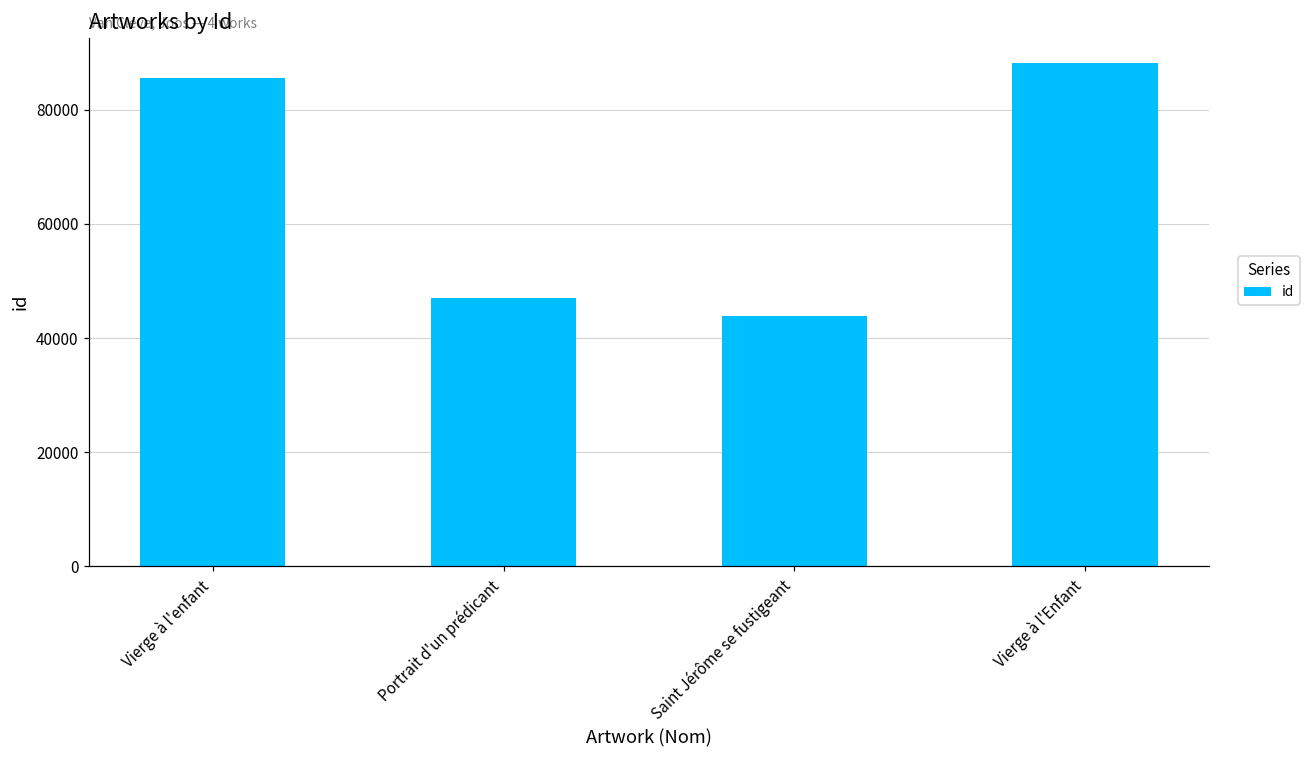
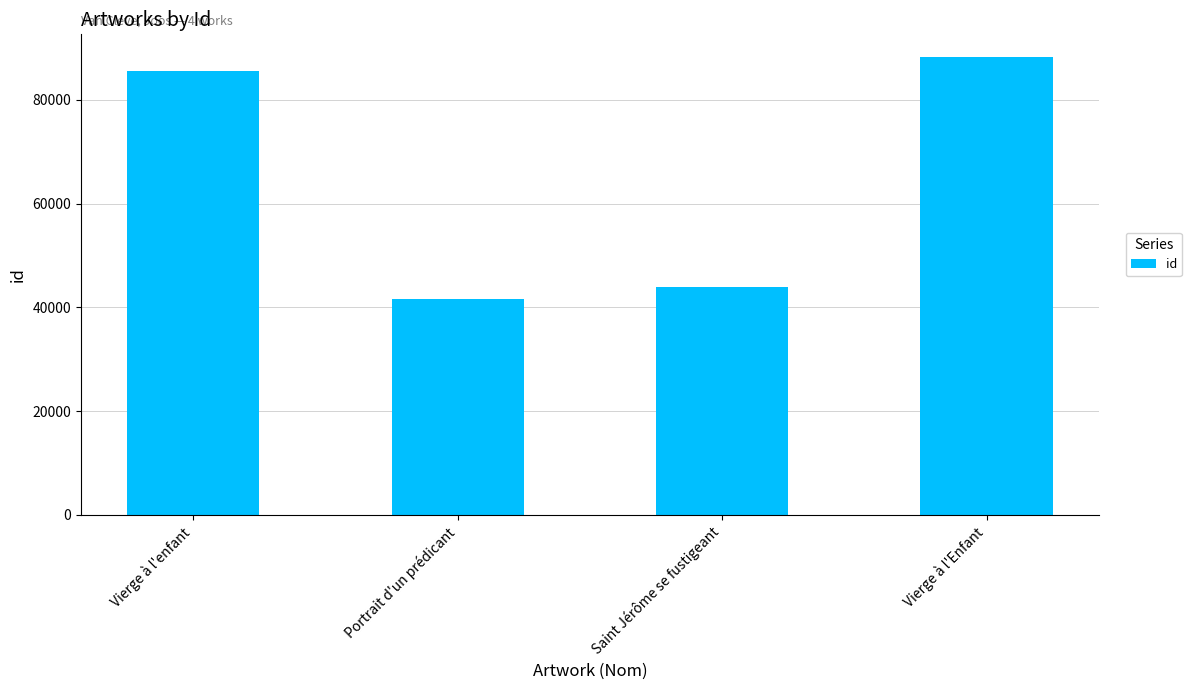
Portrait d'un prédicant: 47000 -> 42000
